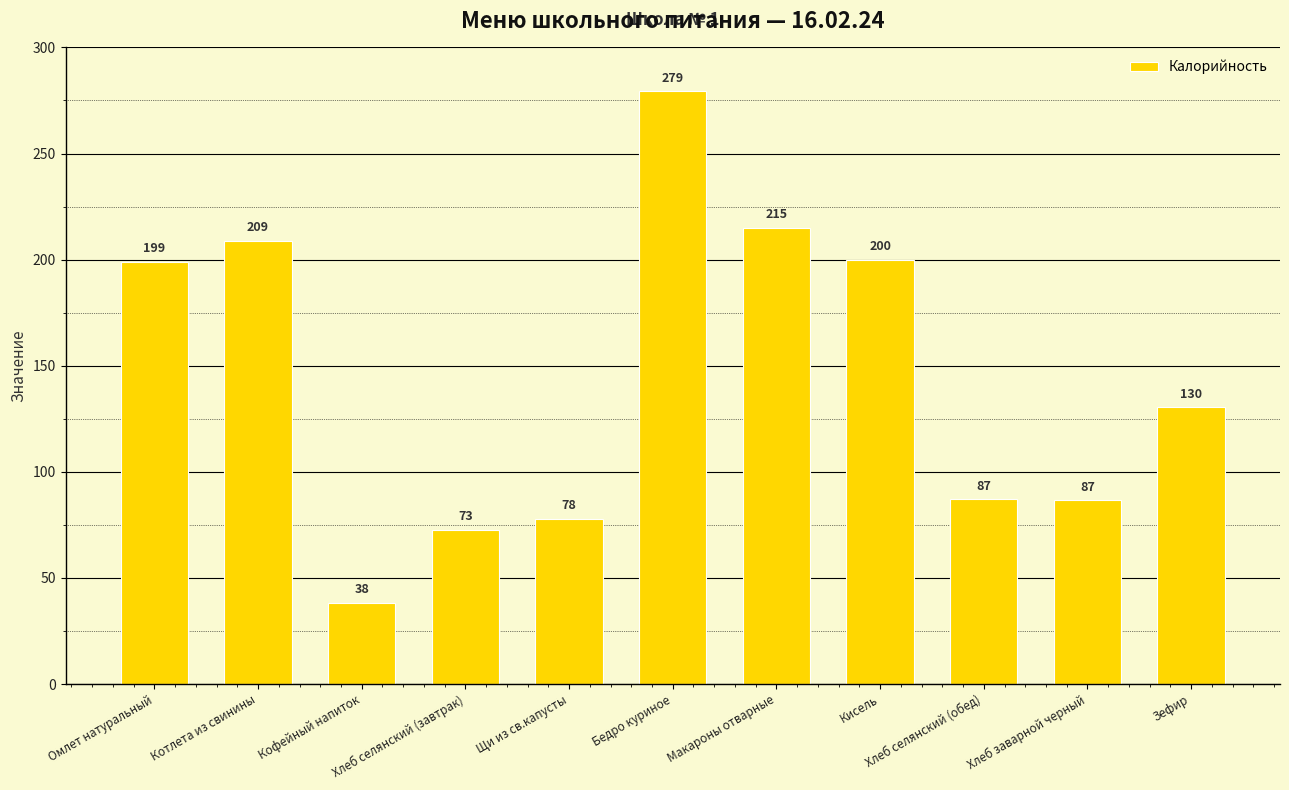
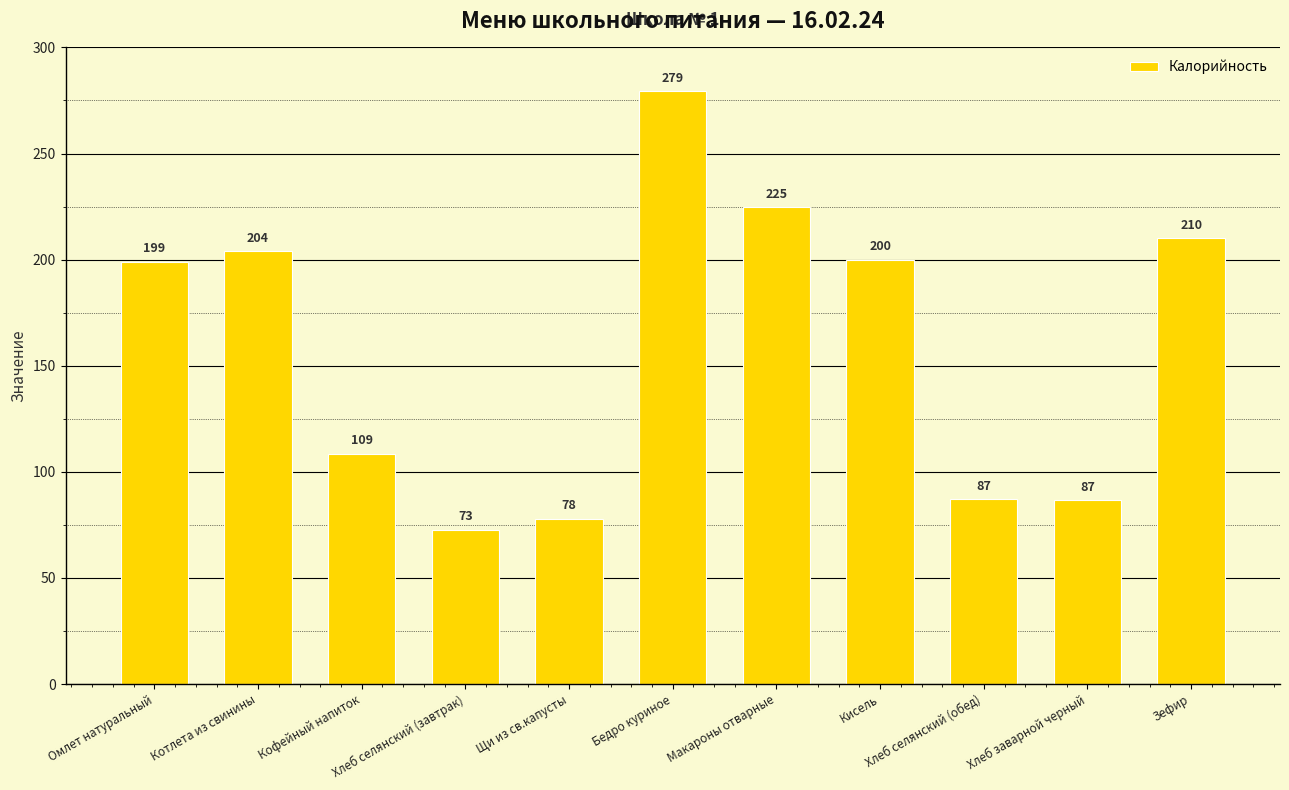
Котлета из свинины: 209 -> 204
Кофейный напиток: 38 -> 109
Макароны отварные: 215 -> 225
Зефир: 130 -> 210
